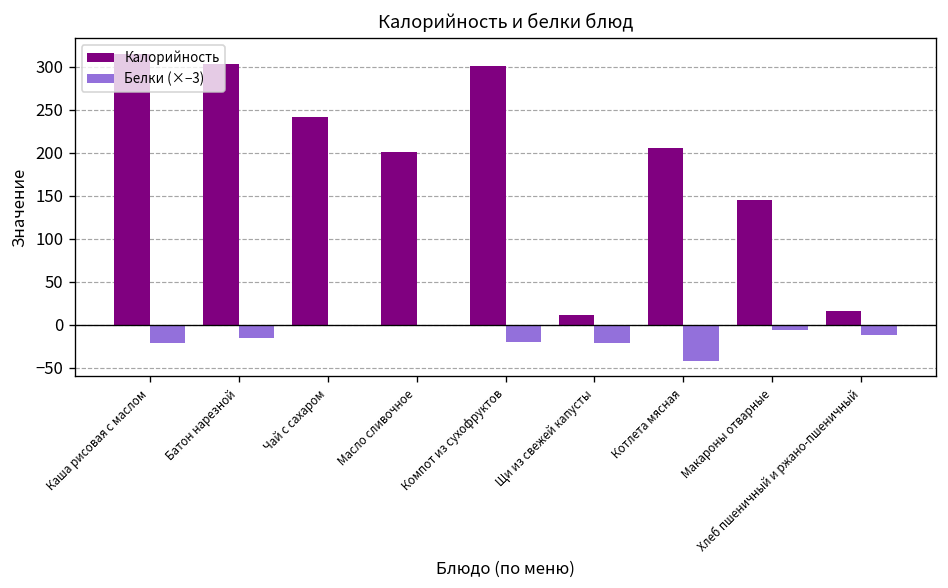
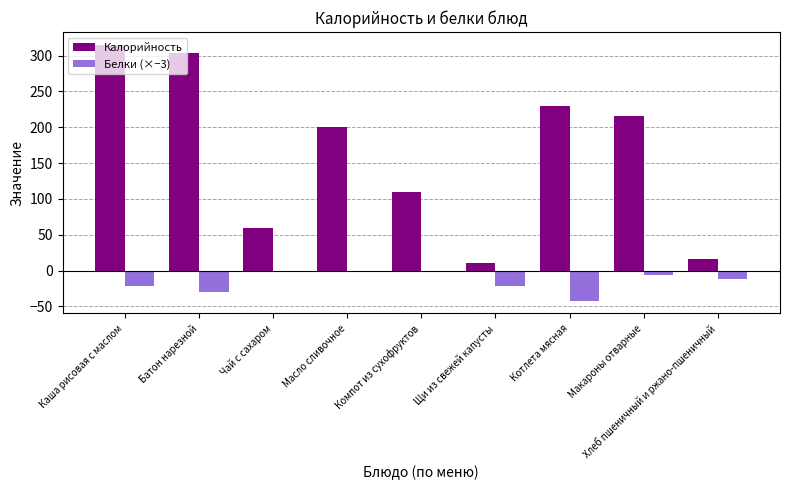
Белки (×−3), Батон нарезной: -20 -> -30
Калорийность, Чай с сахаром: 240 -> 60
Калорийность, Компот из сухофруктов: 300 -> 110
Белки (×−3), Компот из сухофруктов: -20 -> 0
Калорийность, Котлета мясная: 210 -> 230
Калорийность, Макароны отварные: 150 -> 220
